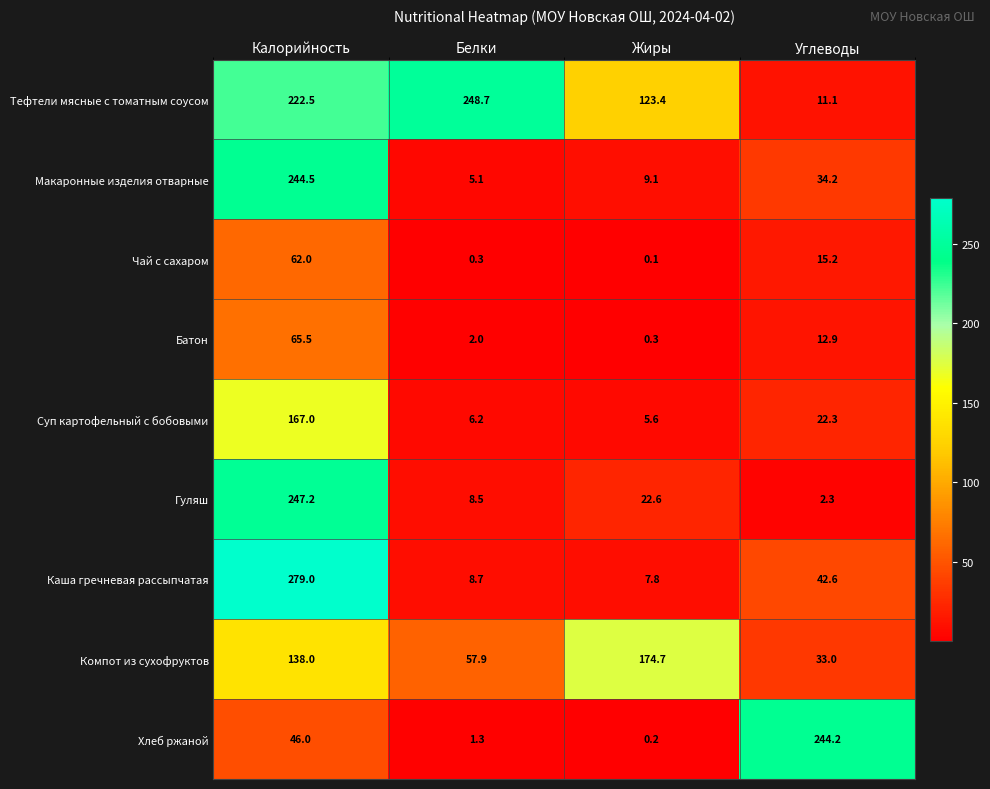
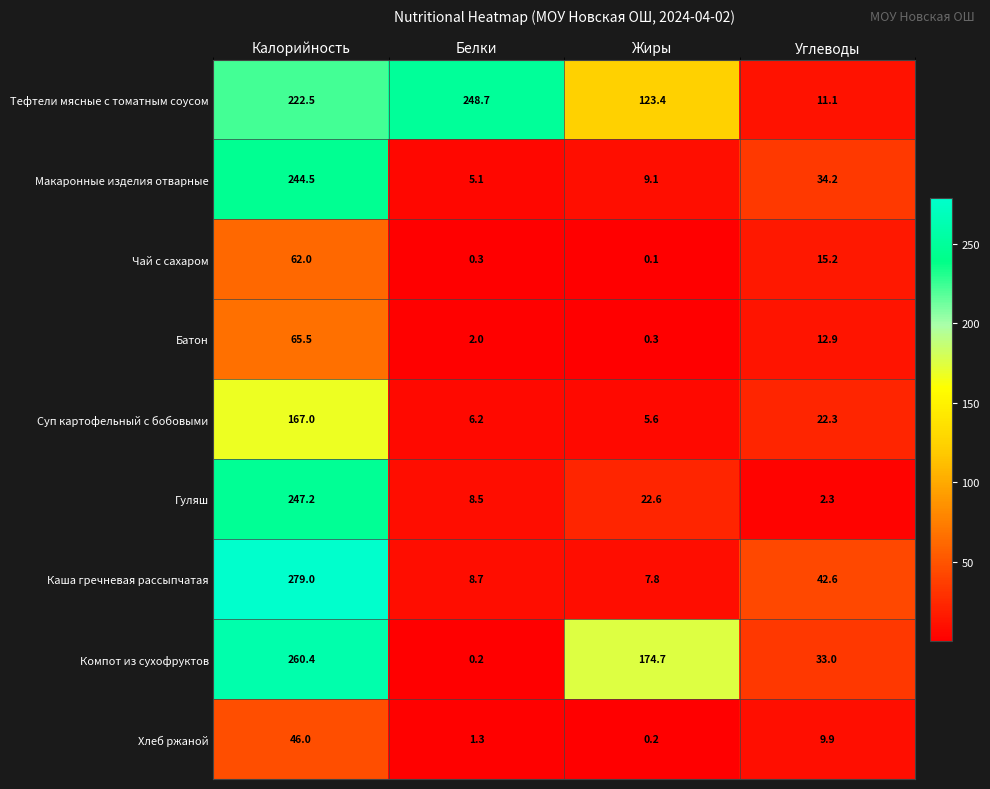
Компот из сухофруктов, Калорийность: 138.0 -> 260.4
Компот из сухофруктов, Белки: 57.9 -> 0.2
Хлеб ржаной, Углеводы: 244.2 -> 9.9
